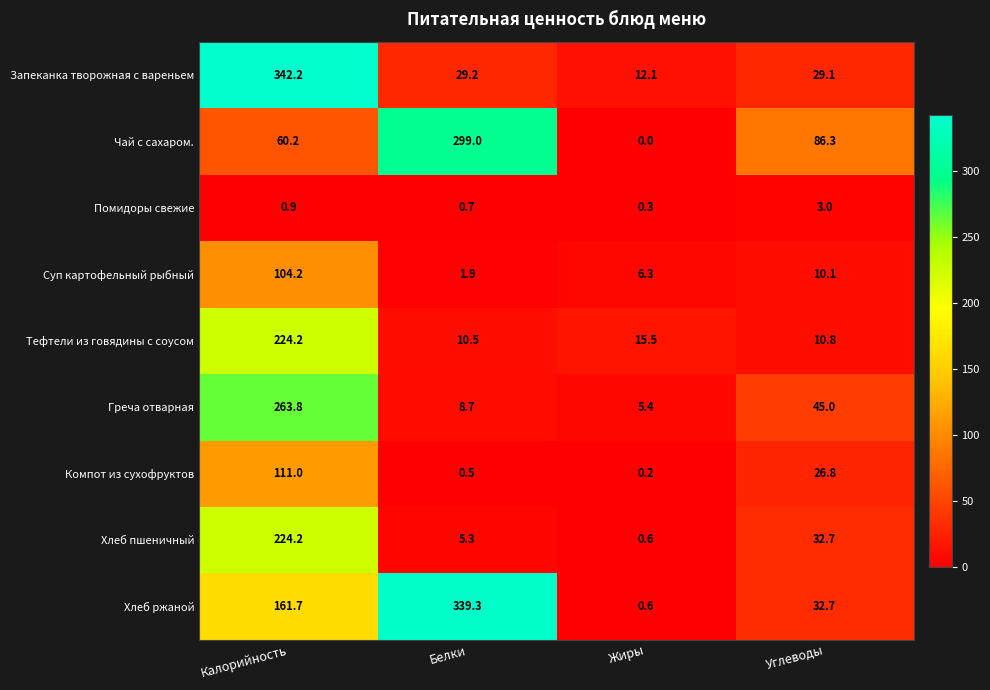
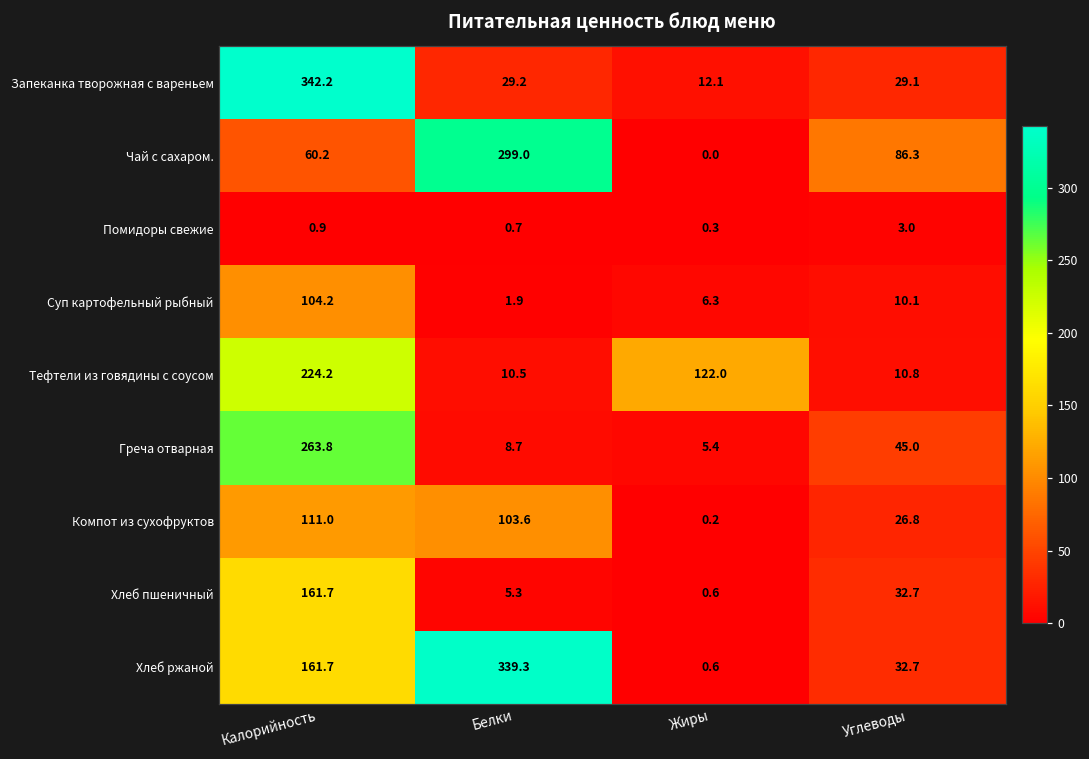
Тефтели из говядины с соусом, Жиры: 15.5 -> 122.0
Компот из сухофруктов, Белки: 0.5 -> 103.6
Хлеб пшеничный, Калорийность: 224.2 -> 161.7
